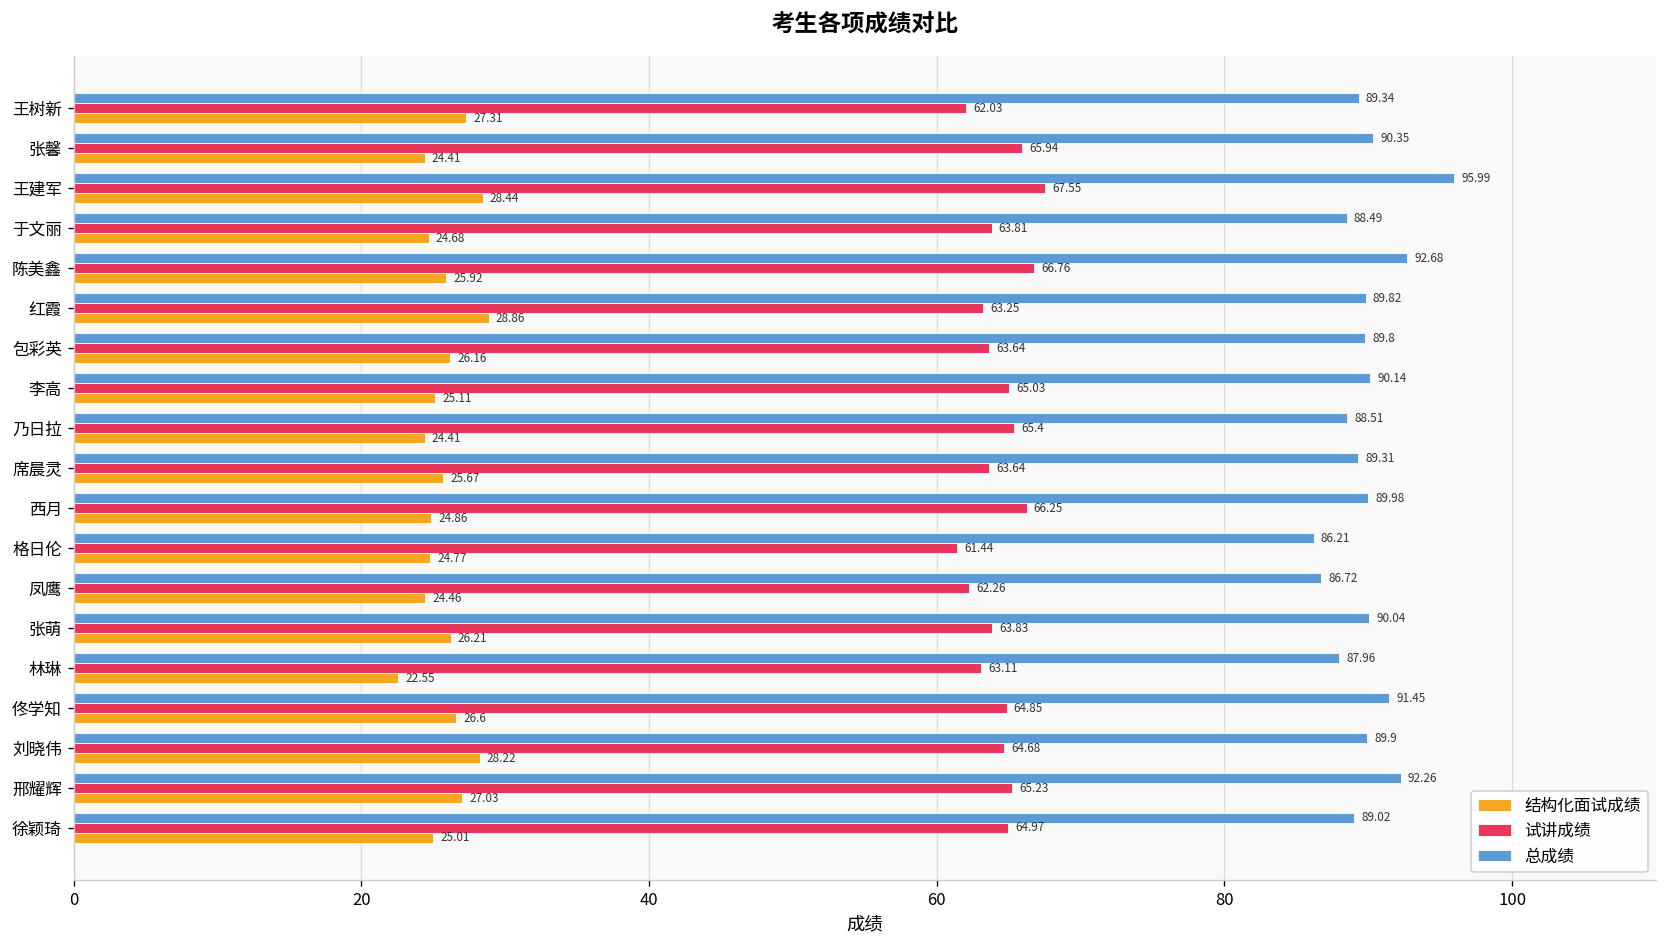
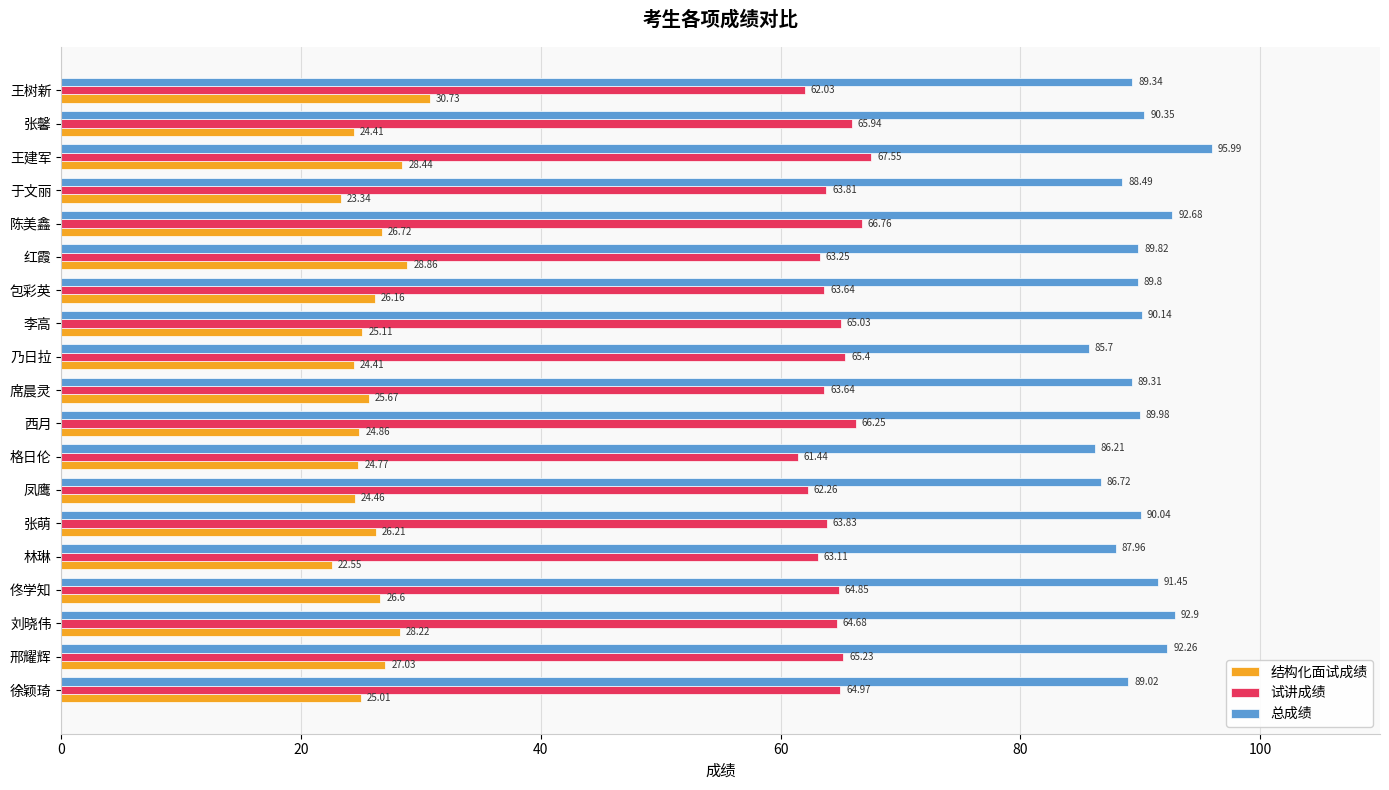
结构化面试成绩, 王树新: 27.31 -> 30.73
结构化面试成绩, 于文丽: 24.68 -> 23.34
结构化面试成绩, 陈美鑫: 25.92 -> 26.72
总成绩, 乃日拉: 88.51 -> 85.7
总成绩, 刘晓伟: 89.9 -> 92.9
